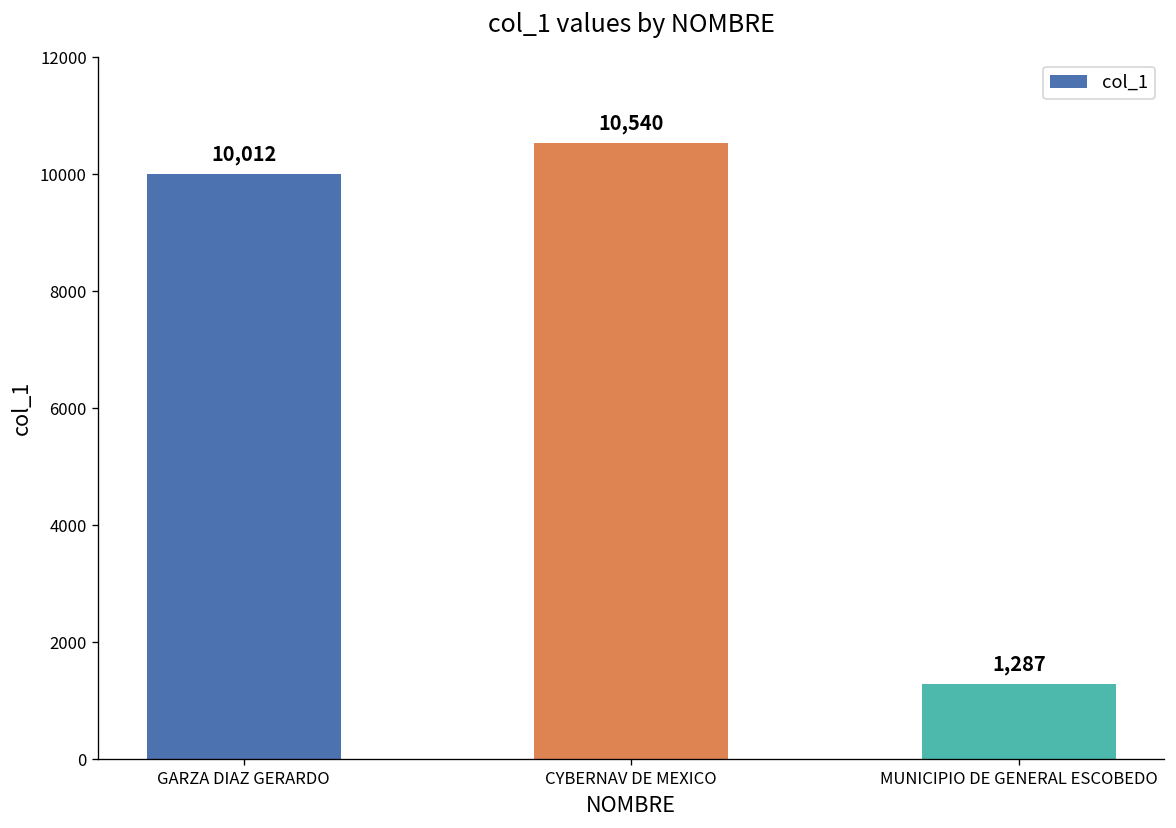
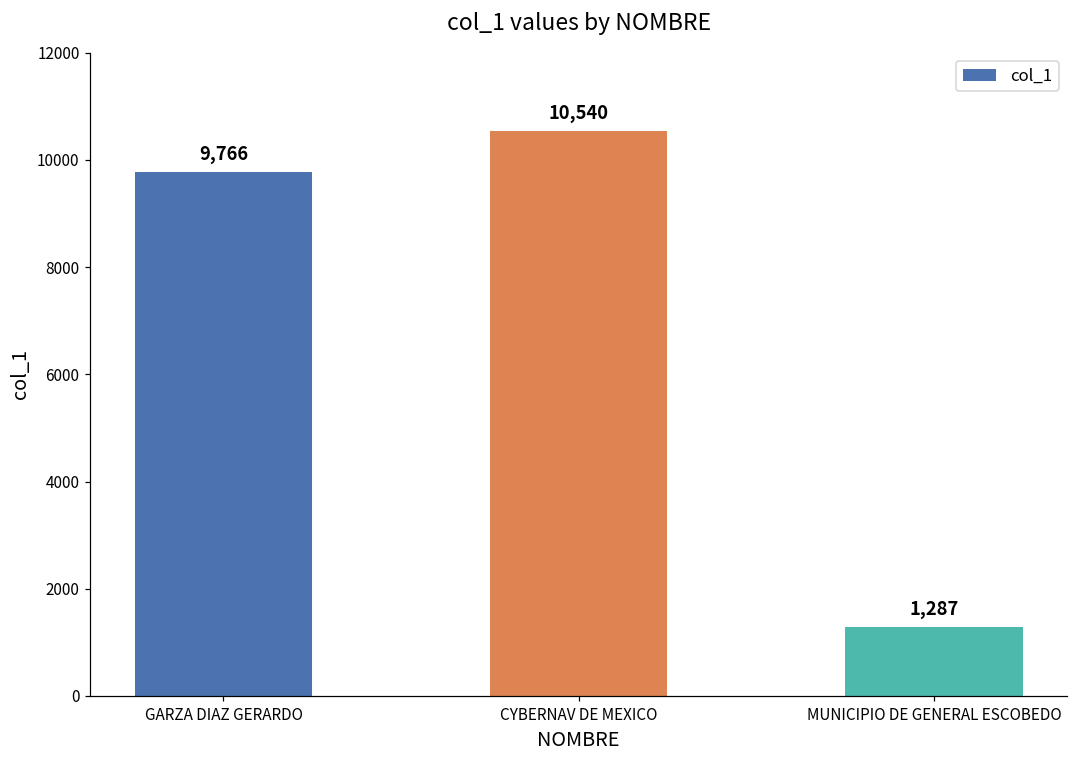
GARZA DIAZ GERARDO: 10,012 -> 9,766
